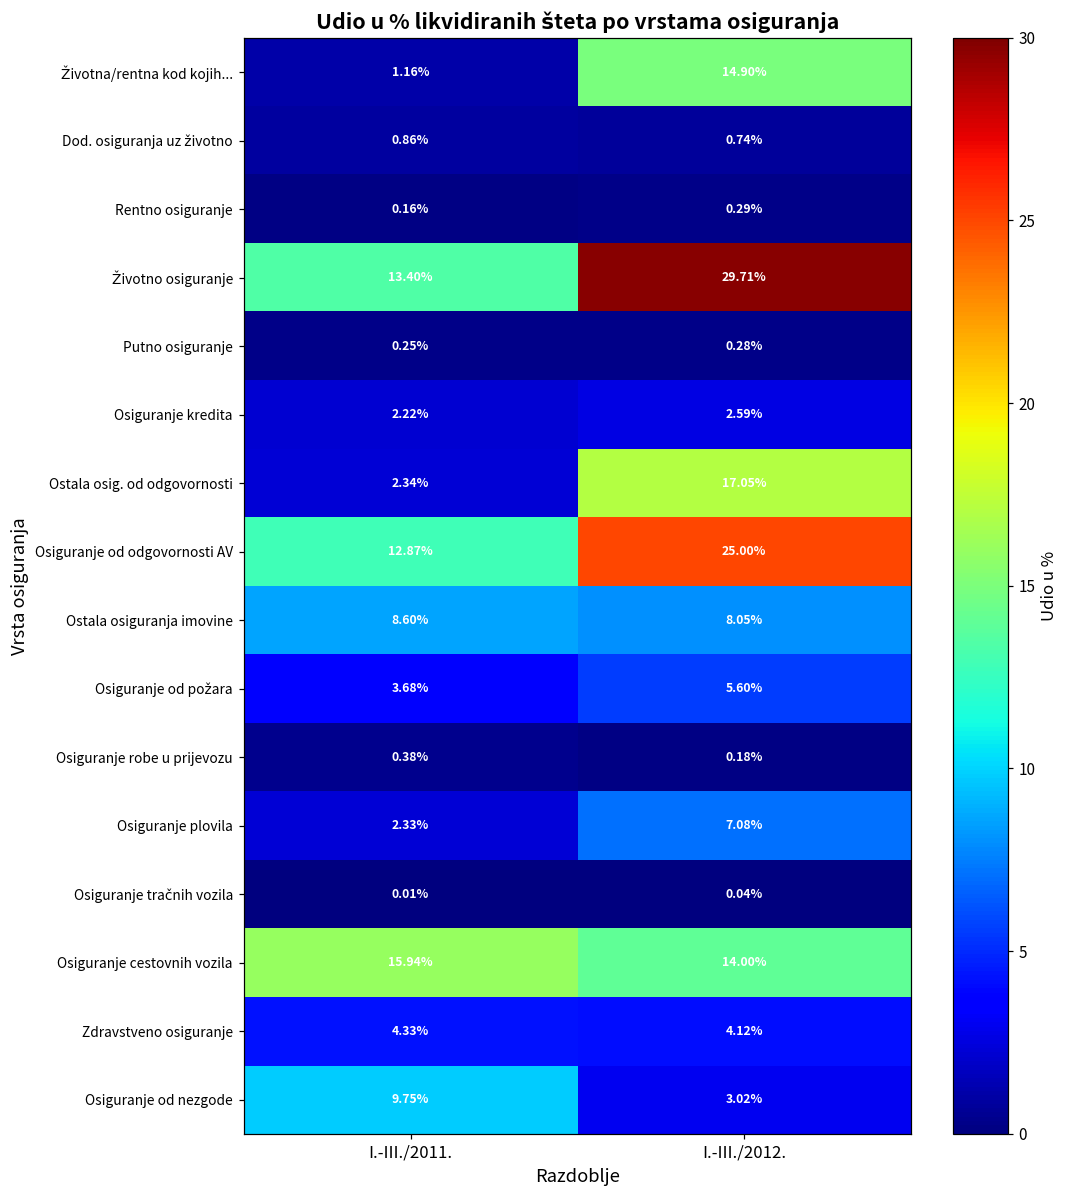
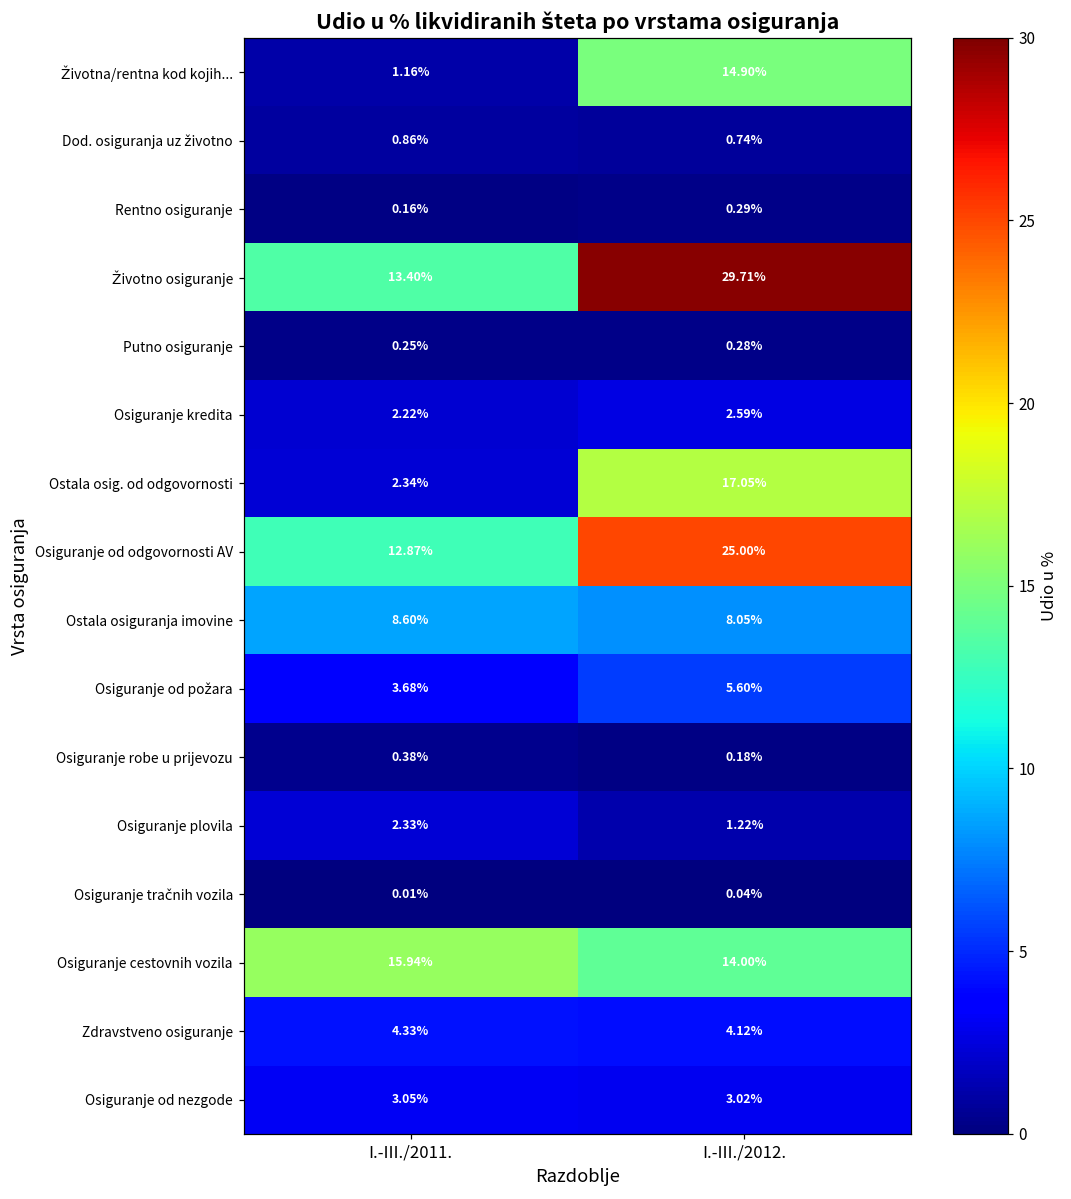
Osiguranje plovila, I.-III./2012.: 7.08% -> 1.22%
Osiguranje od nezgode, I.-III./2011.: 9.75% -> 3.05%
